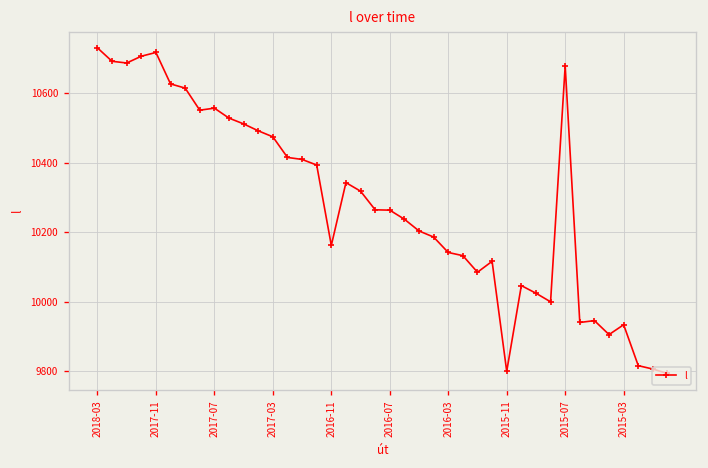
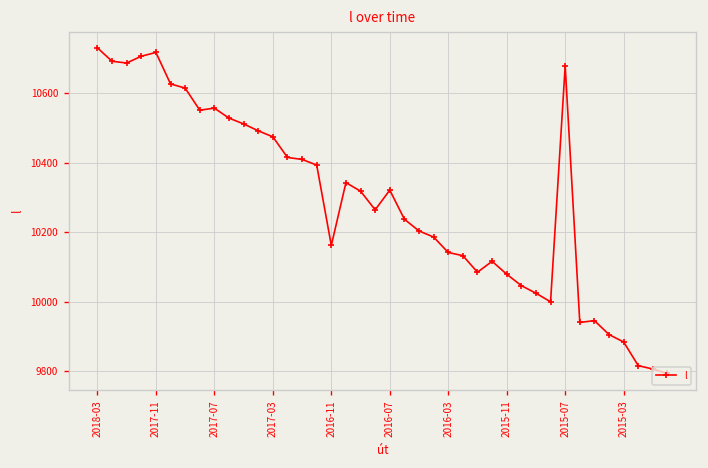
2016-07: 10260 -> 10320
2015-11: 9800 -> 10080
2015-03: 9930 -> 9880
